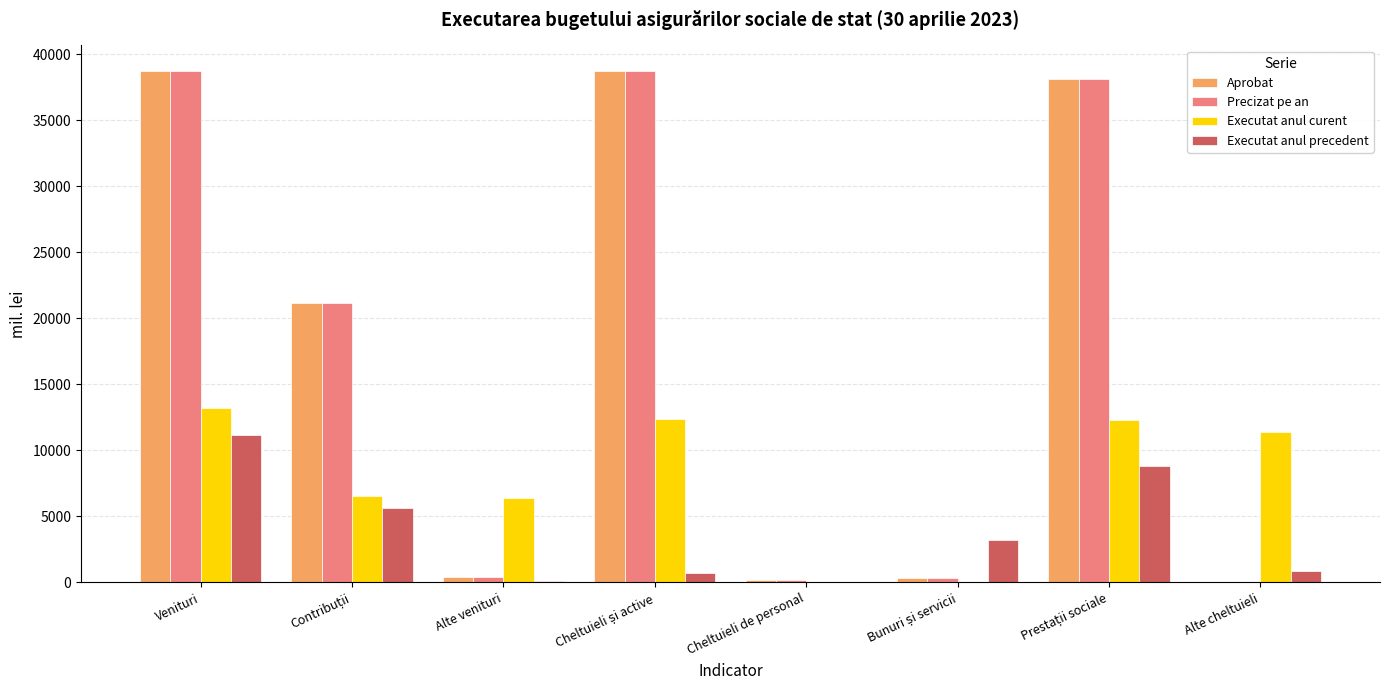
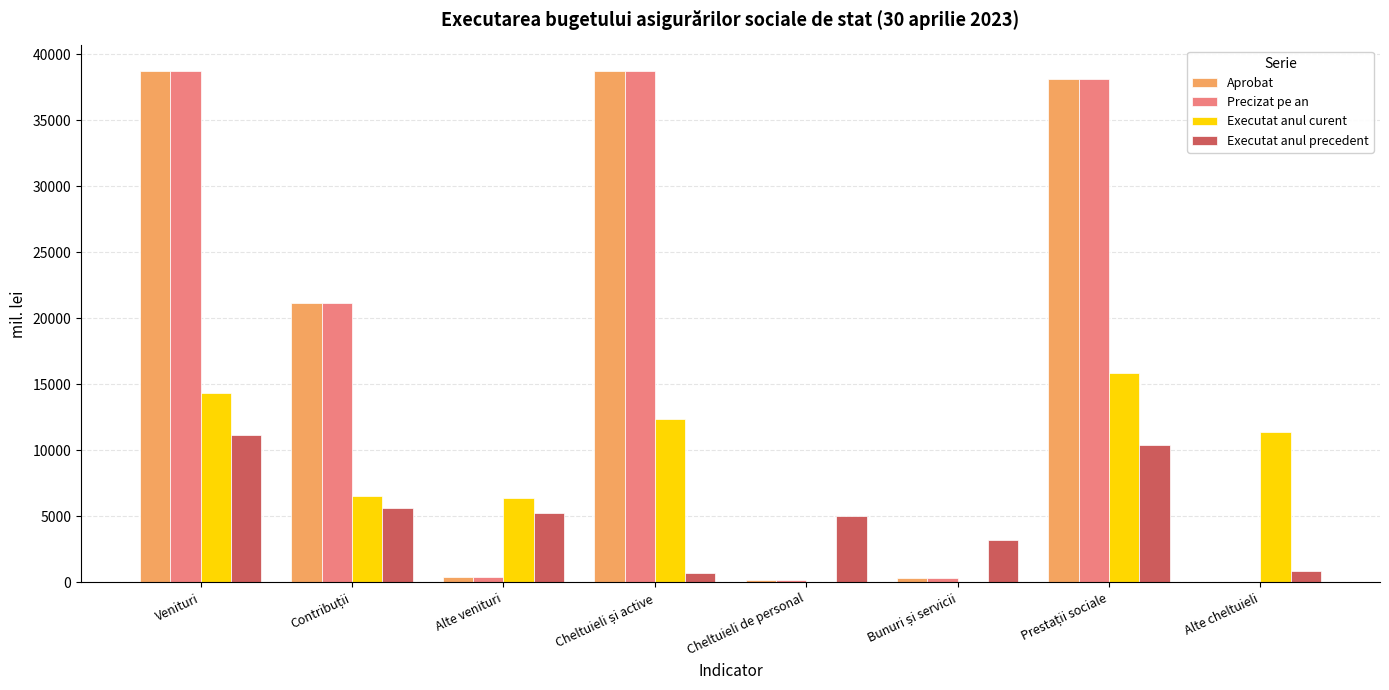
Executat anul curent, Venituri: 13200 -> 14400
Executat anul precedent, Alte venituri: 100 -> 5300
Executat anul precedent, Cheltuieli de personal: 100 -> 5100
Executat anul curent, Prestații sociale: 12300 -> 15900
Executat anul precedent, Prestații sociale: 8800 -> 10400
